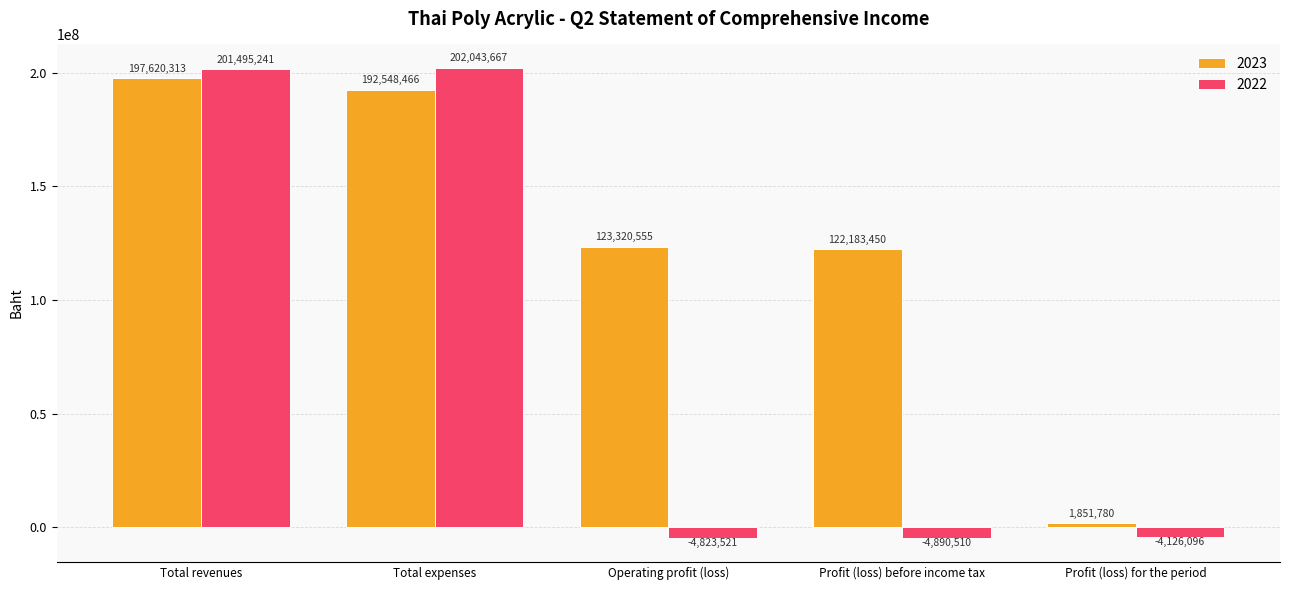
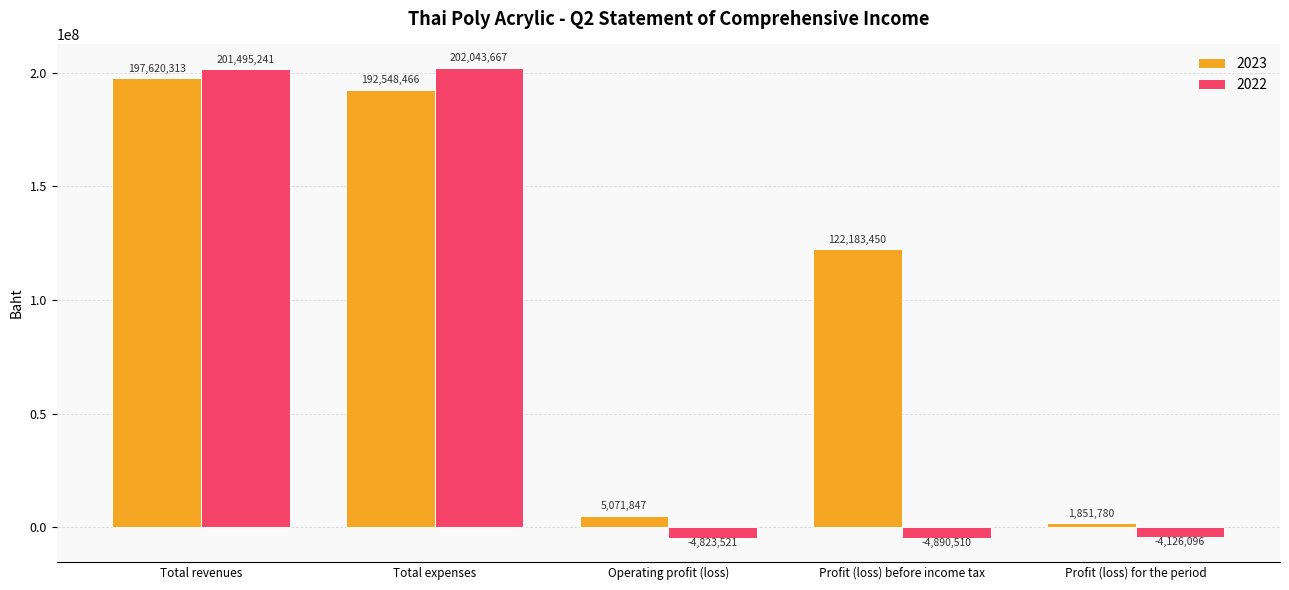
2023, Operating profit (loss): 123,320,555 -> 5,071,847
